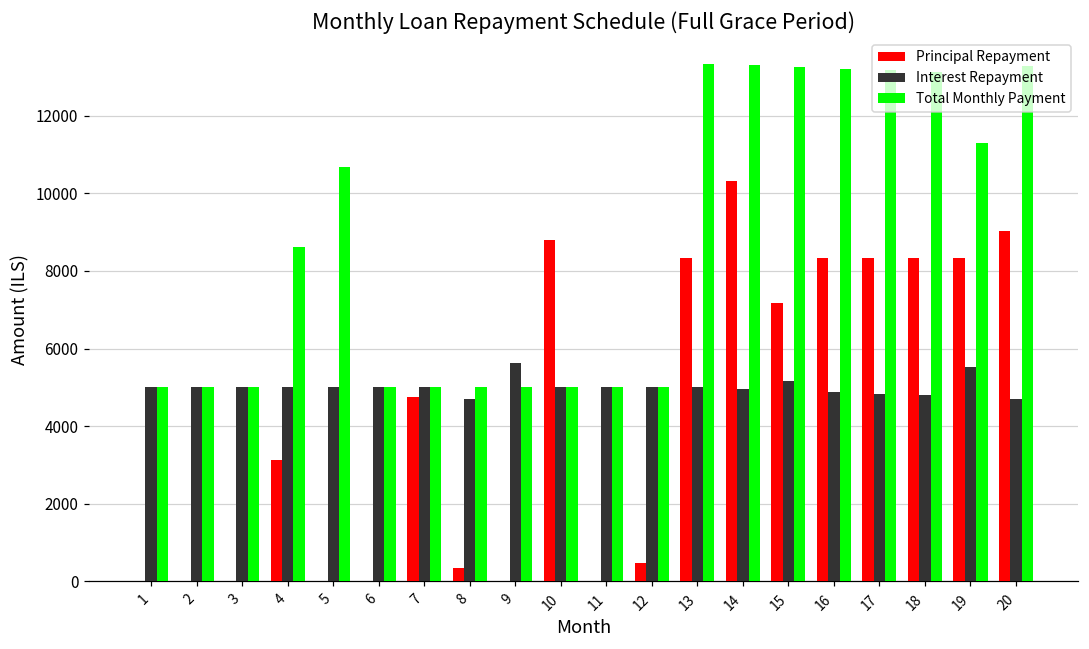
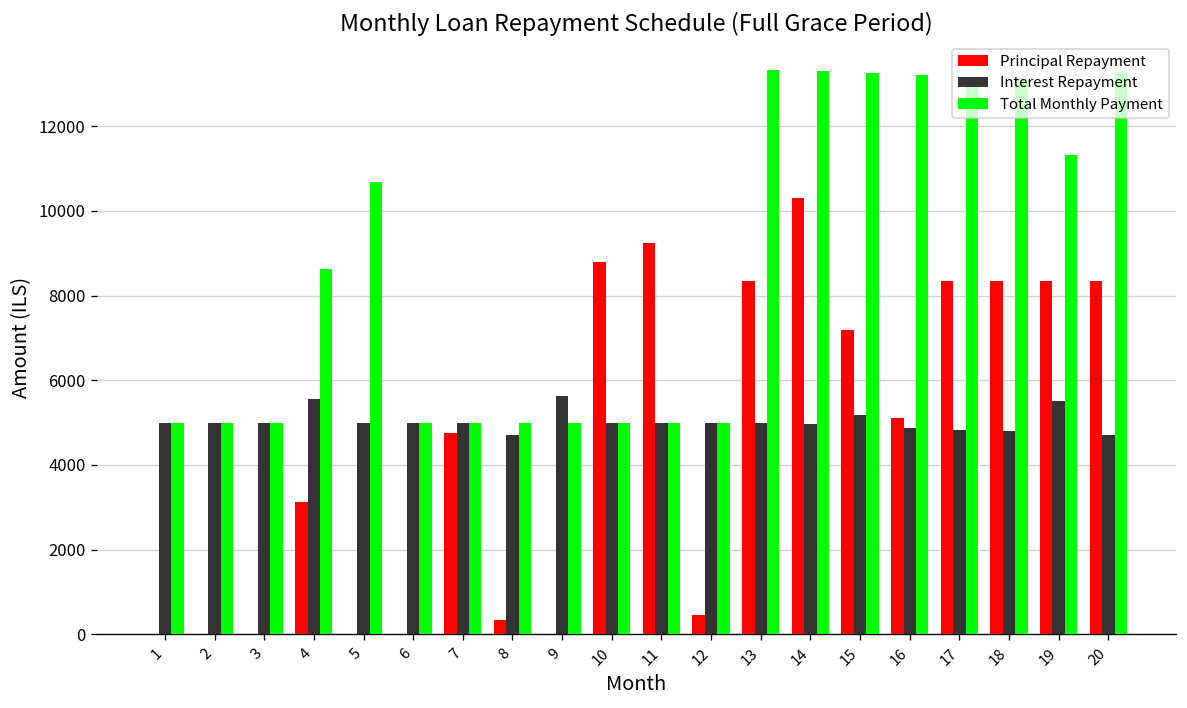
Interest Repayment, 4: 5000 -> 5600
Principal Repayment, 11: 0 -> 9200
Principal Repayment, 16: 8300 -> 5100
Principal Repayment, 20: 9000 -> 8300
